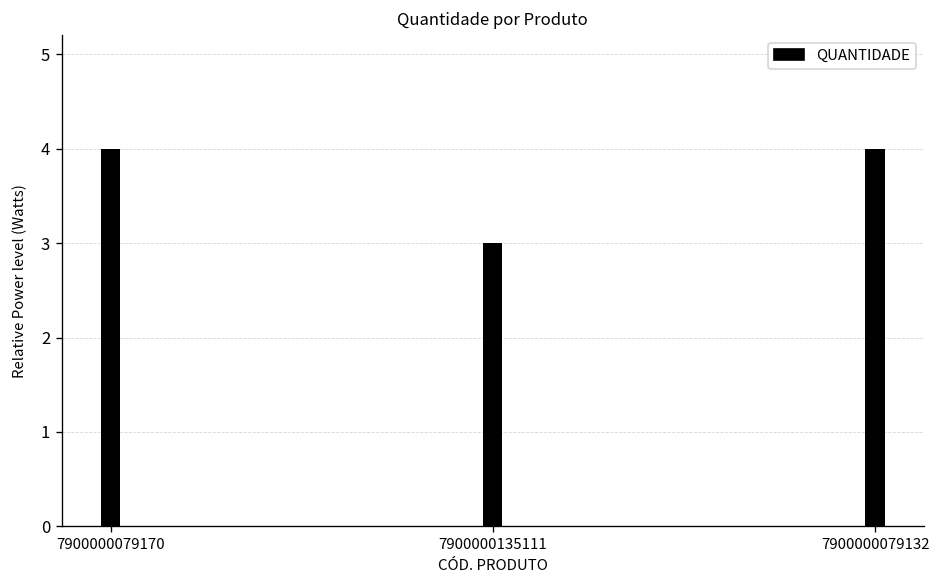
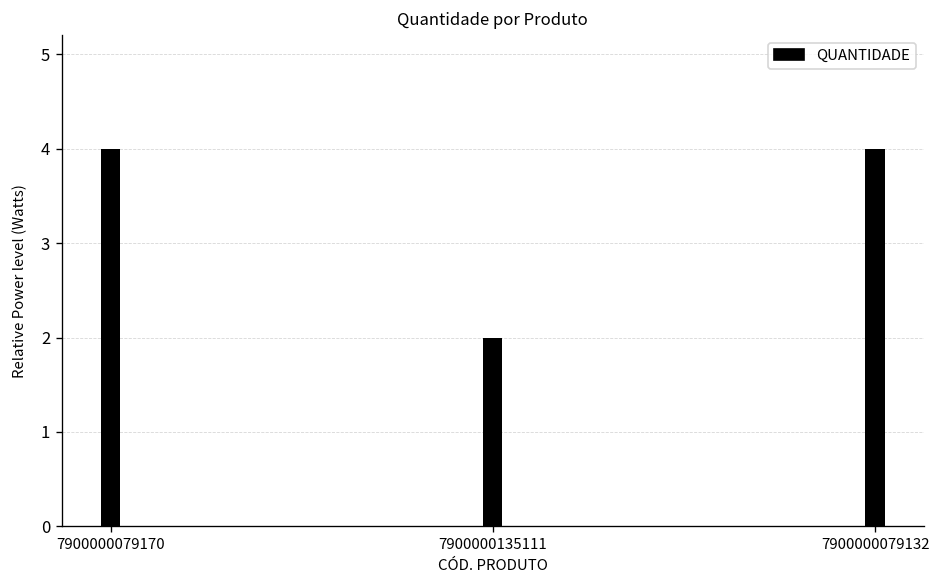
7900000135111: 3 -> 2
